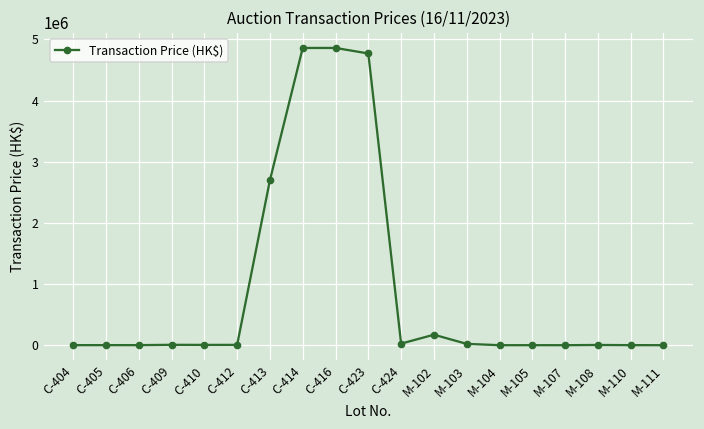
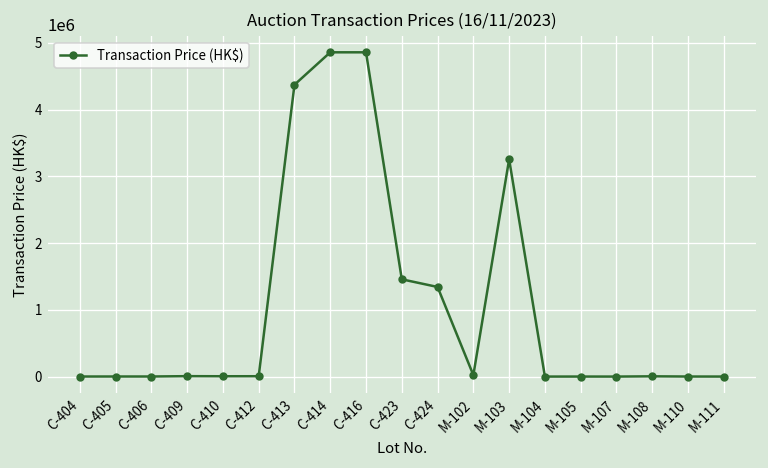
C-413: 2700000 -> 4400000
C-423: 4800000 -> 1500000
C-424: 0 -> 1300000
M-102: 200000 -> 0
M-103: 0 -> 3300000
